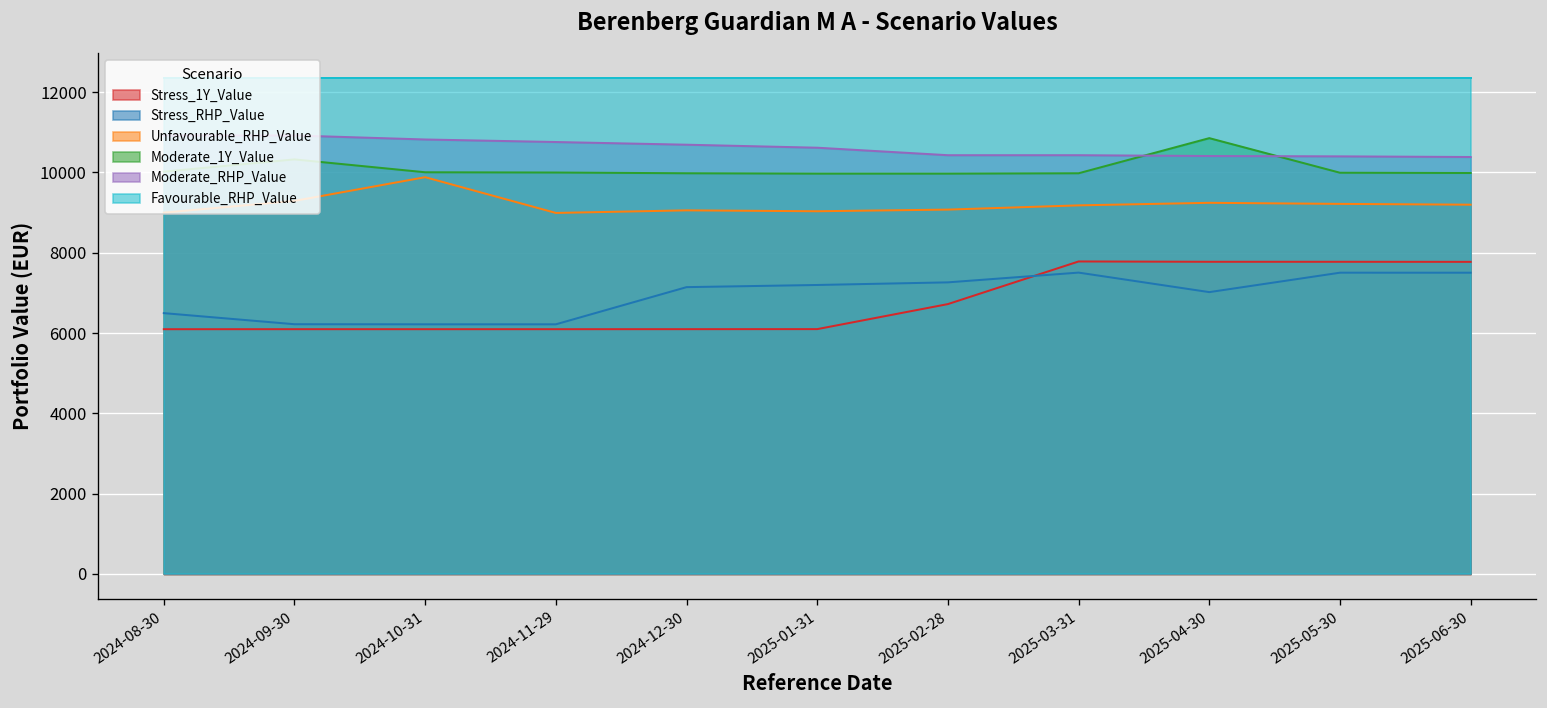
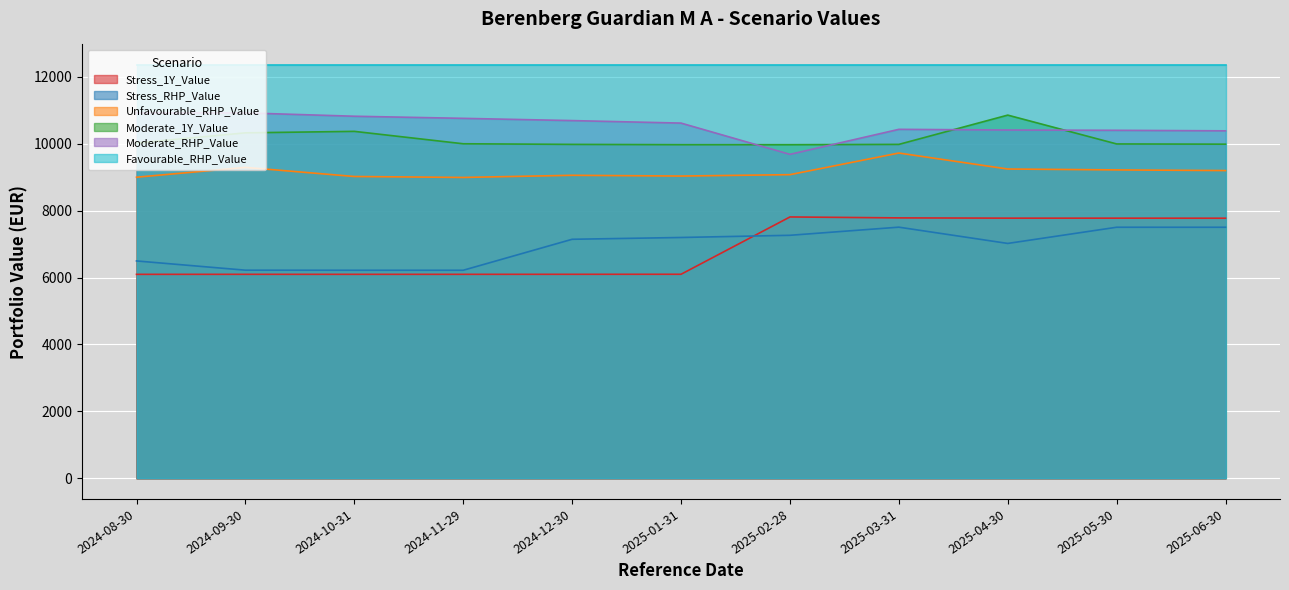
Unfavourable_RHP_Value, 2024-10-31: 9900 -> 9000
Moderate_1Y_Value, 2024-10-31: 10000 -> 10400
Stress_1Y_Value, 2025-02-28: 6700 -> 7800
Moderate_RHP_Value, 2025-02-28: 10400 -> 9700
Unfavourable_RHP_Value, 2025-03-31: 9200 -> 9700
